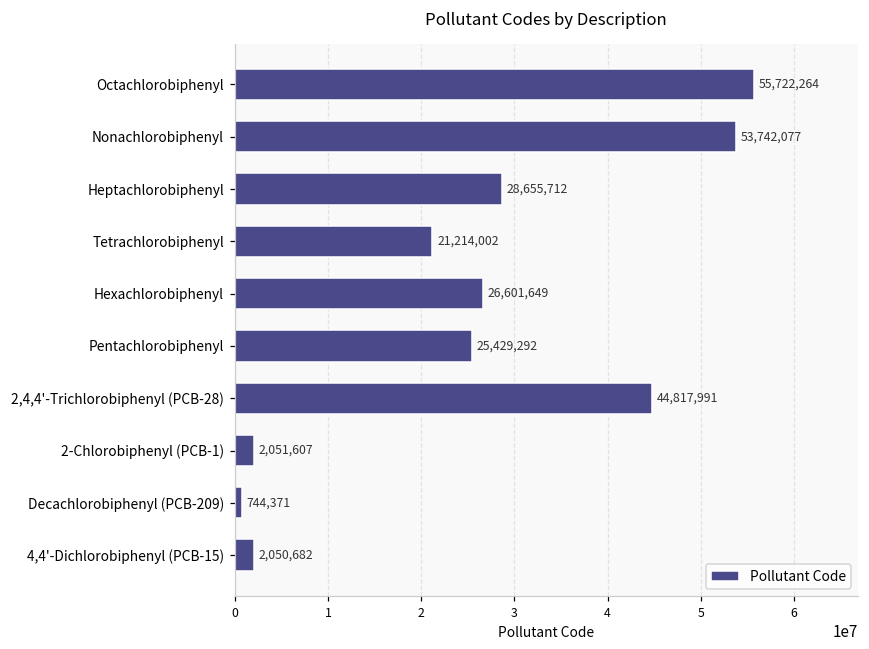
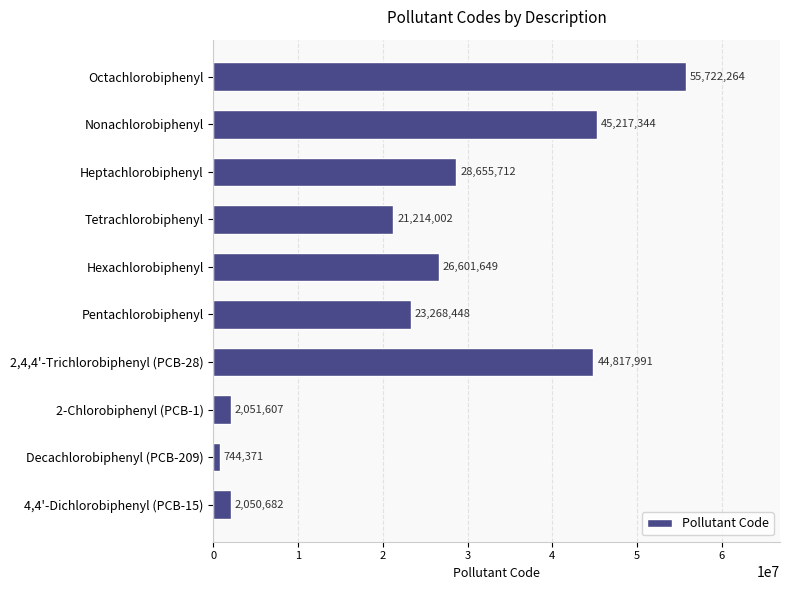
Nonachlorobiphenyl: 53,742,077 -> 45,217,344
Pentachlorobiphenyl: 25,429,292 -> 23,268,448
